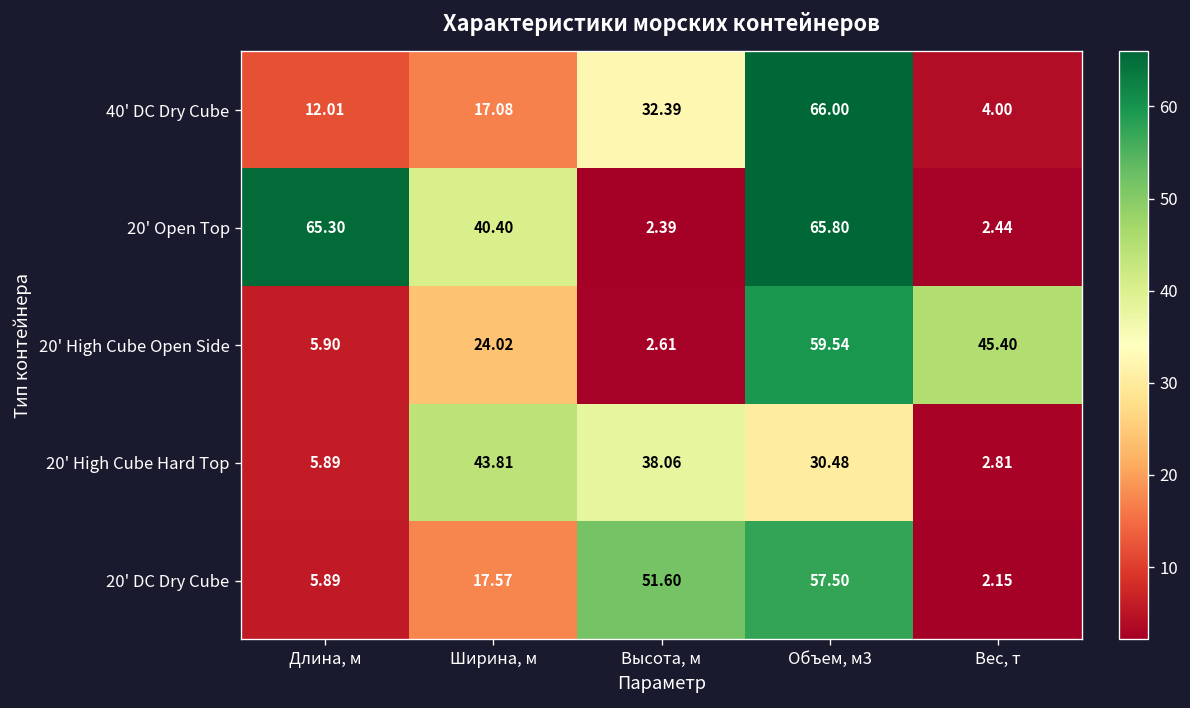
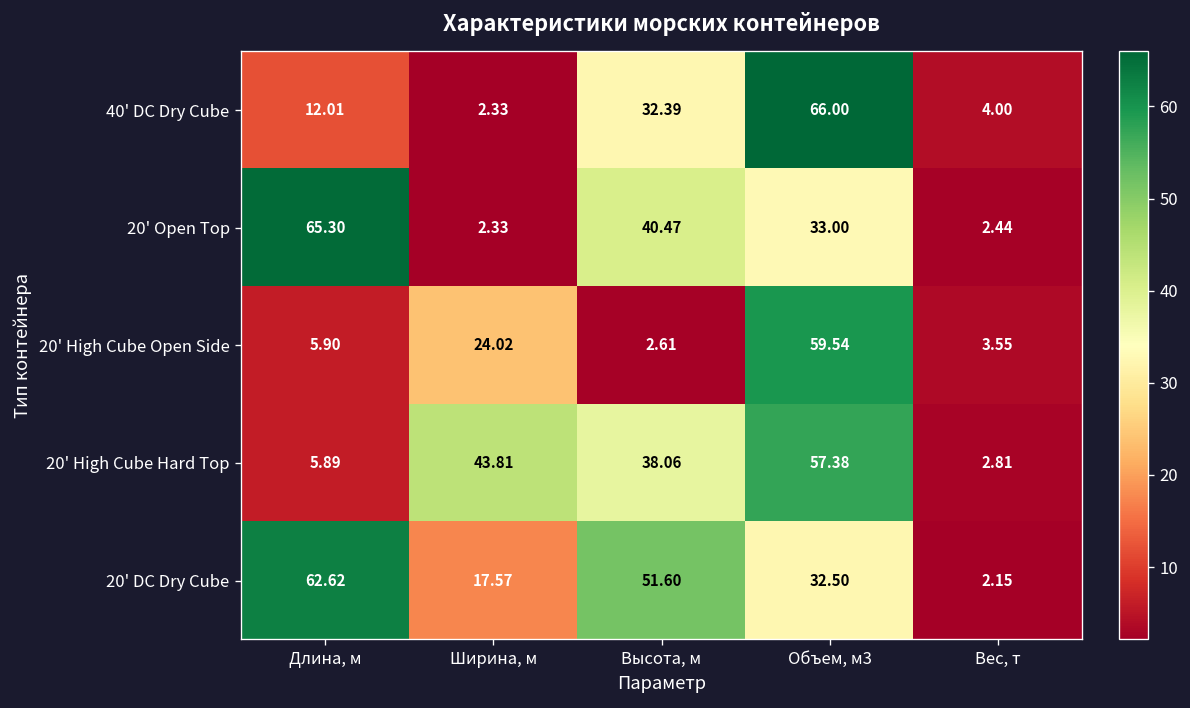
40' DC Dry Cube, Ширина, м: 17.08 -> 2.33
20' Open Top, Ширина, м: 40.40 -> 2.33
20' Open Top, Высота, м: 2.39 -> 40.47
20' Open Top, Объем, м3: 65.80 -> 33.00
20' High Cube Open Side, Вес, т: 45.40 -> 3.55
20' High Cube Hard Top, Объем, м3: 30.48 -> 57.38
20' DC Dry Cube, Длина, м: 5.89 -> 62.62
20' DC Dry Cube, Объем, м3: 57.50 -> 32.50
